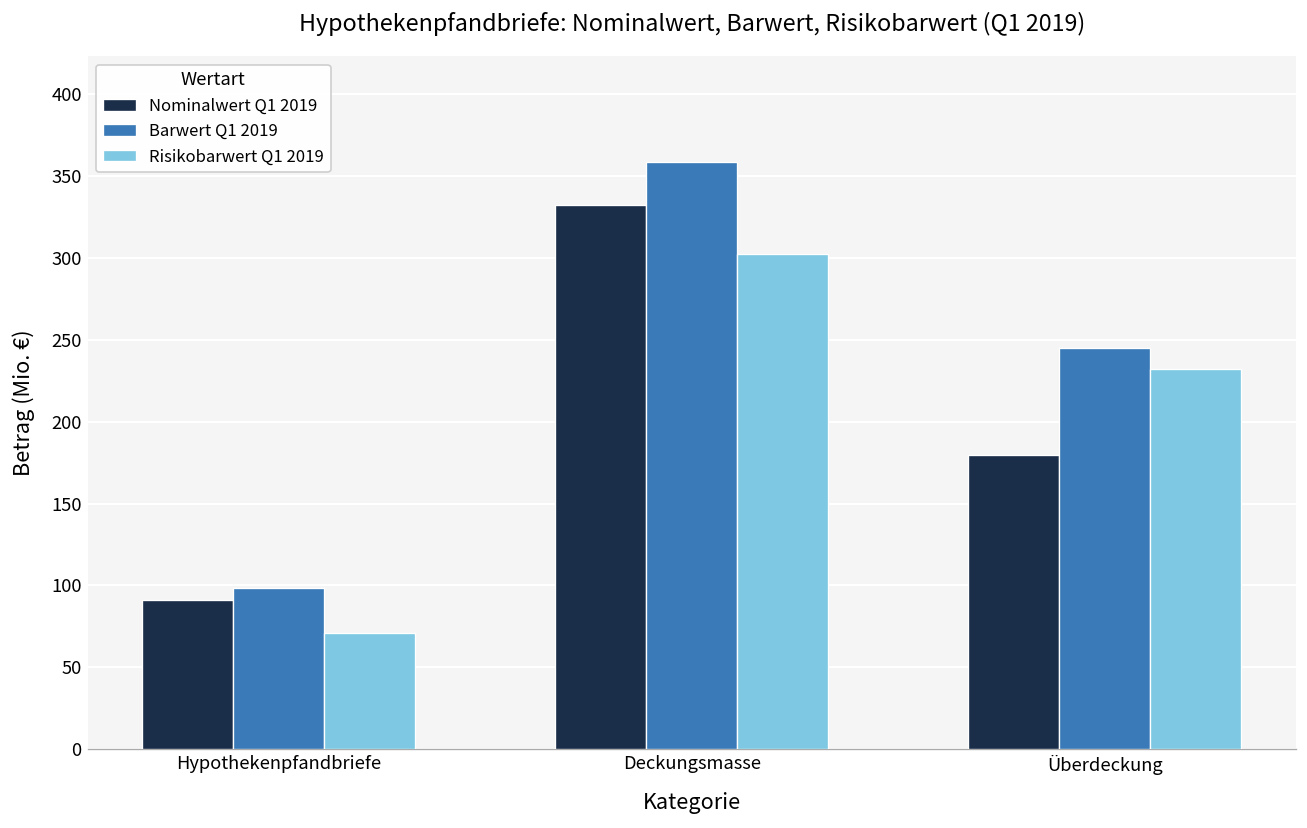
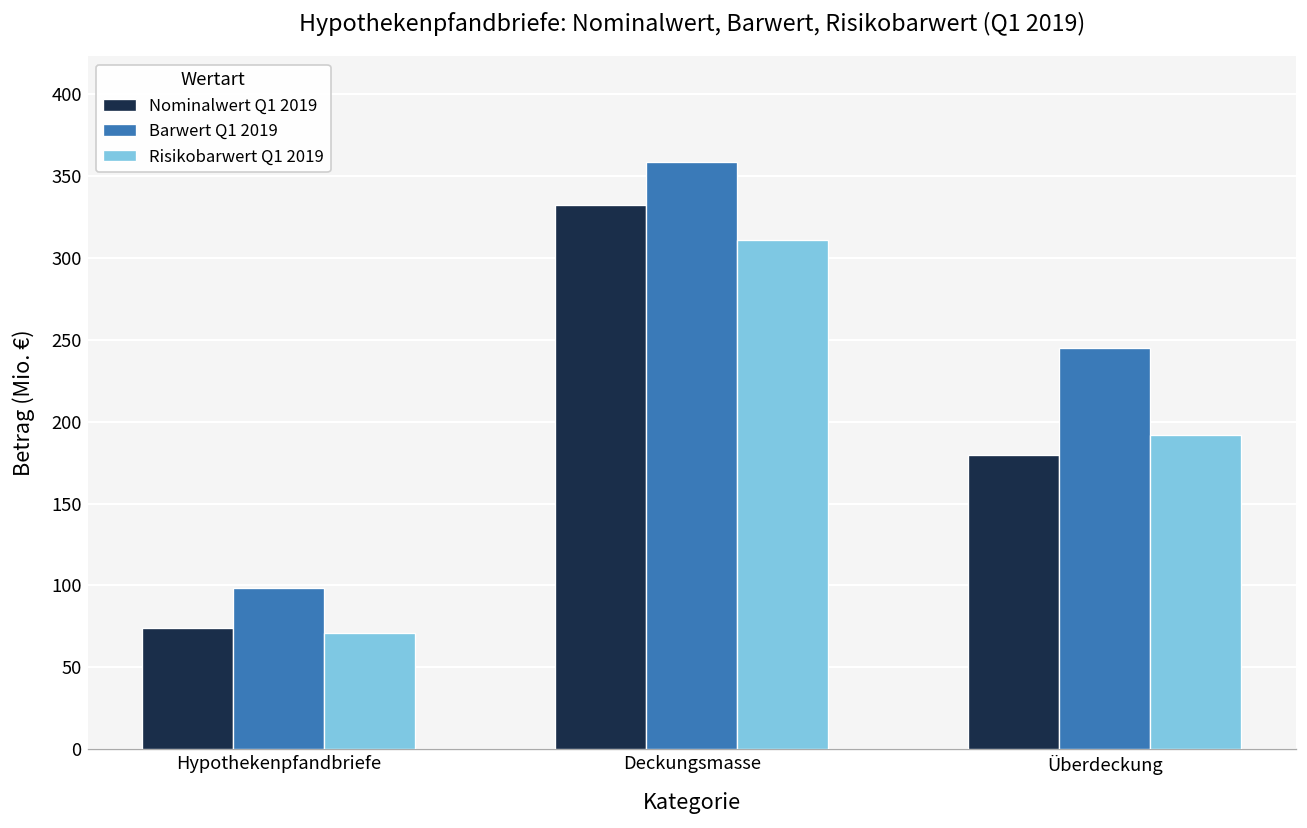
Nominalwert Q1 2019, Hypothekenpfandbriefe: 91 -> 74
Risikobarwert Q1 2019, Deckungsmasse: 303 -> 311
Risikobarwert Q1 2019, Überdeckung: 232 -> 192
